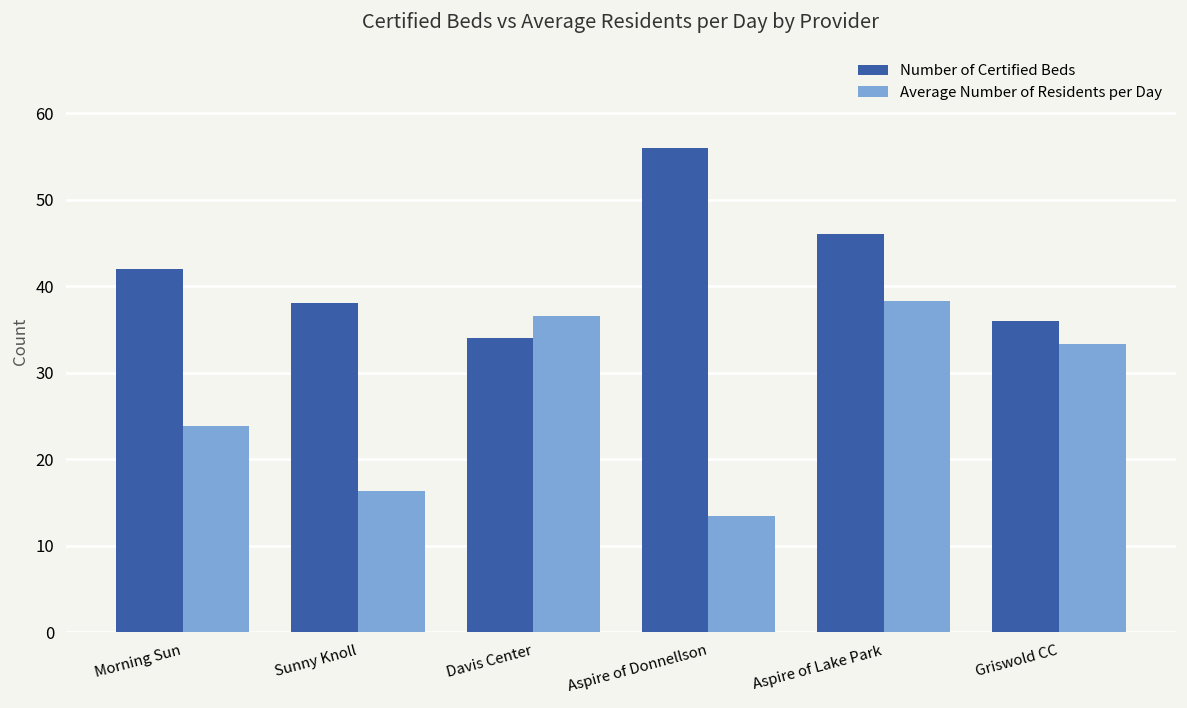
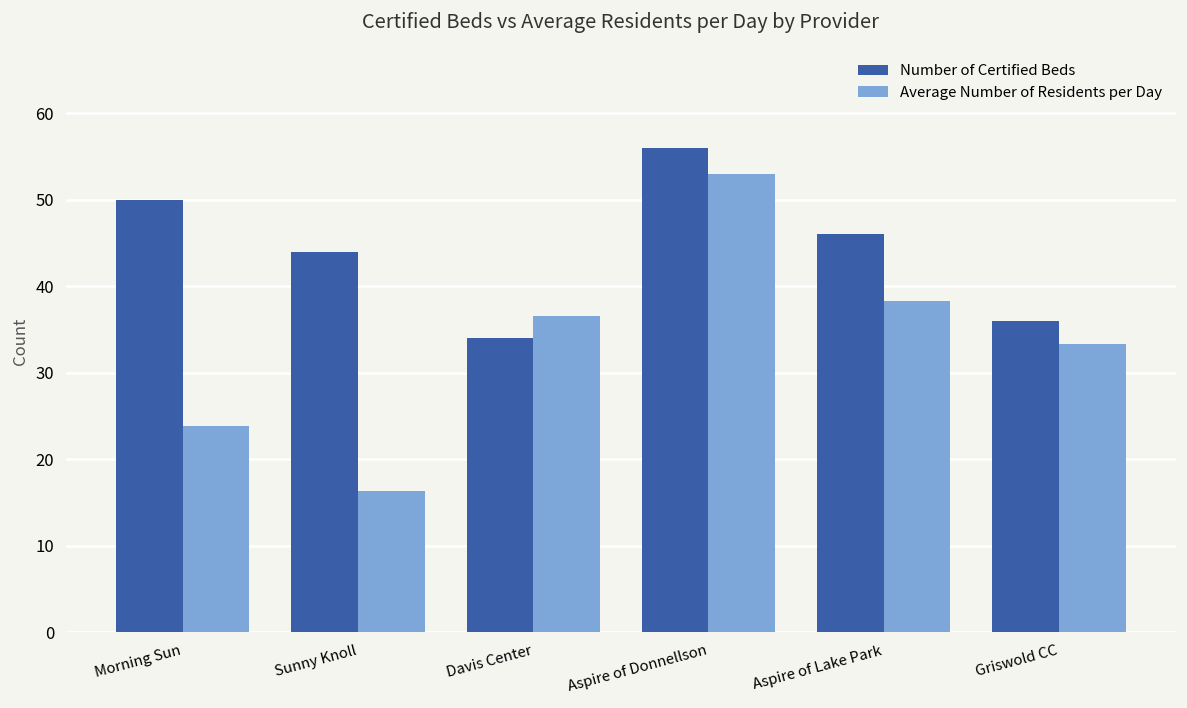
Number of Certified Beds, Morning Sun: 42 -> 50
Number of Certified Beds, Sunny Knoll: 38 -> 44
Average Number of Residents per Day, Aspire of Donnellson: 13 -> 53
